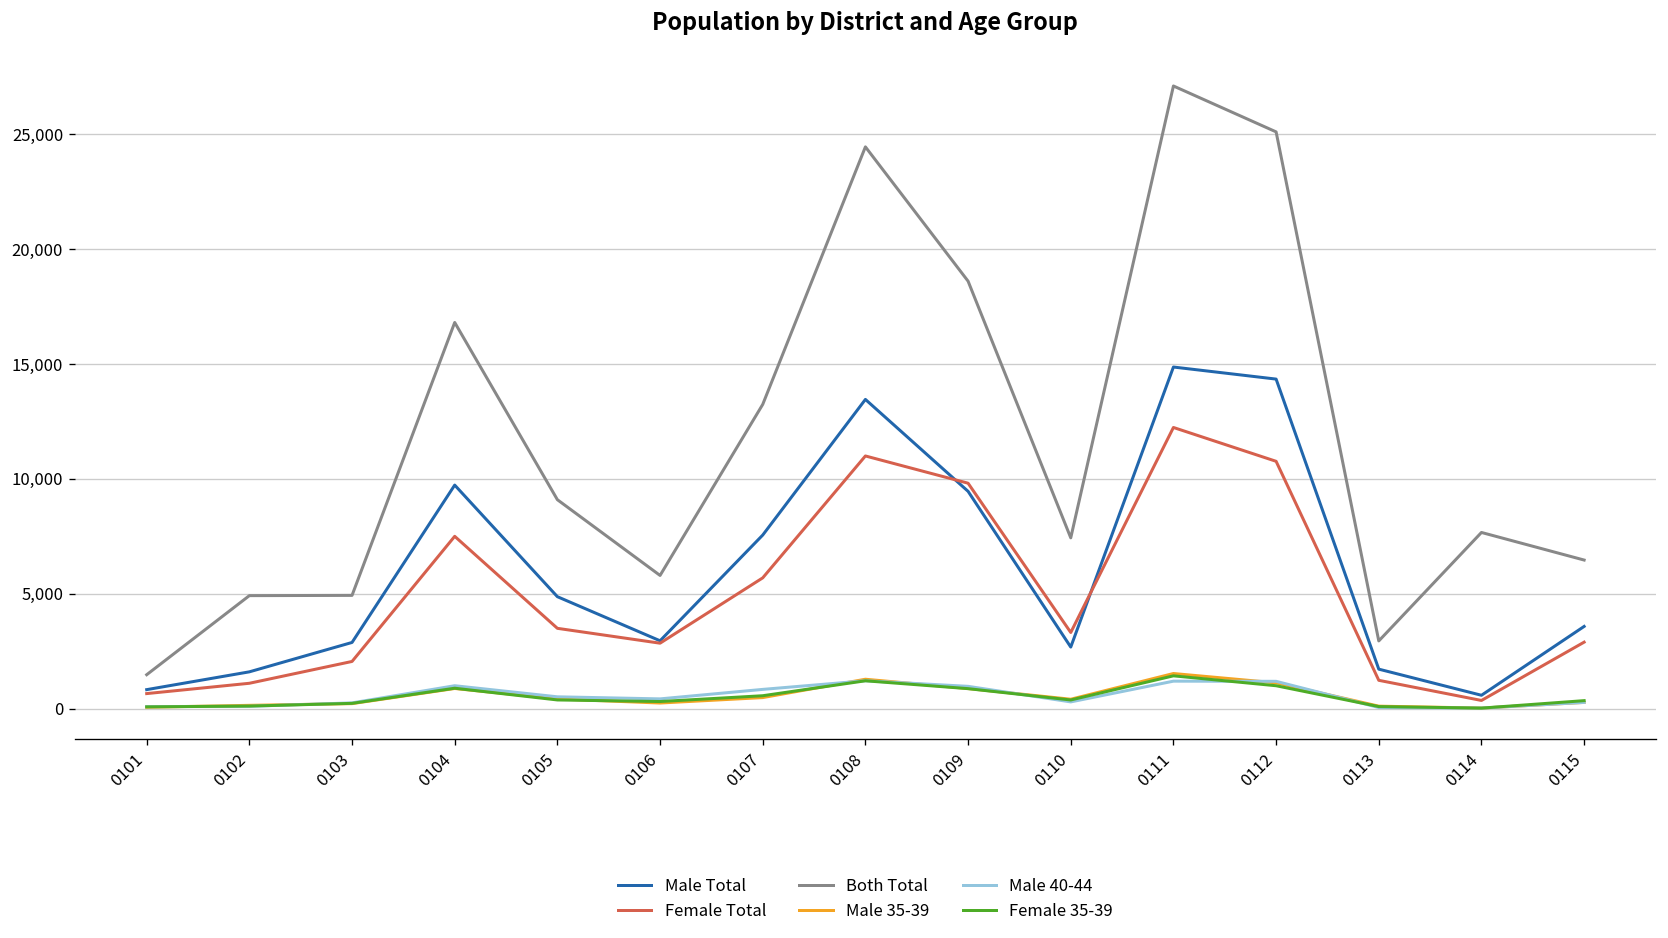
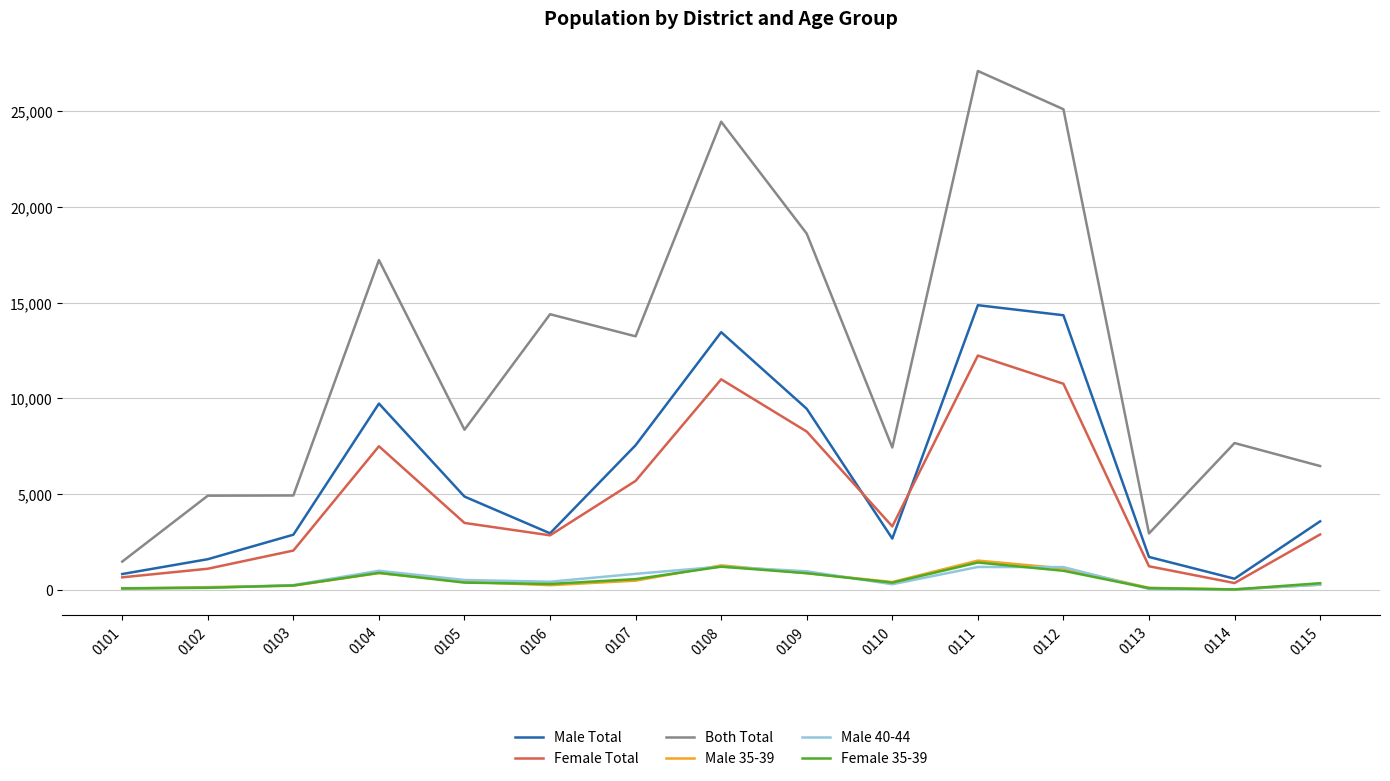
Both Total, 0104: 16,800 -> 17,200
Both Total, 0105: 9,100 -> 8,400
Both Total, 0106: 5,800 -> 14,400
Female Total, 0109: 9,800 -> 8,300
